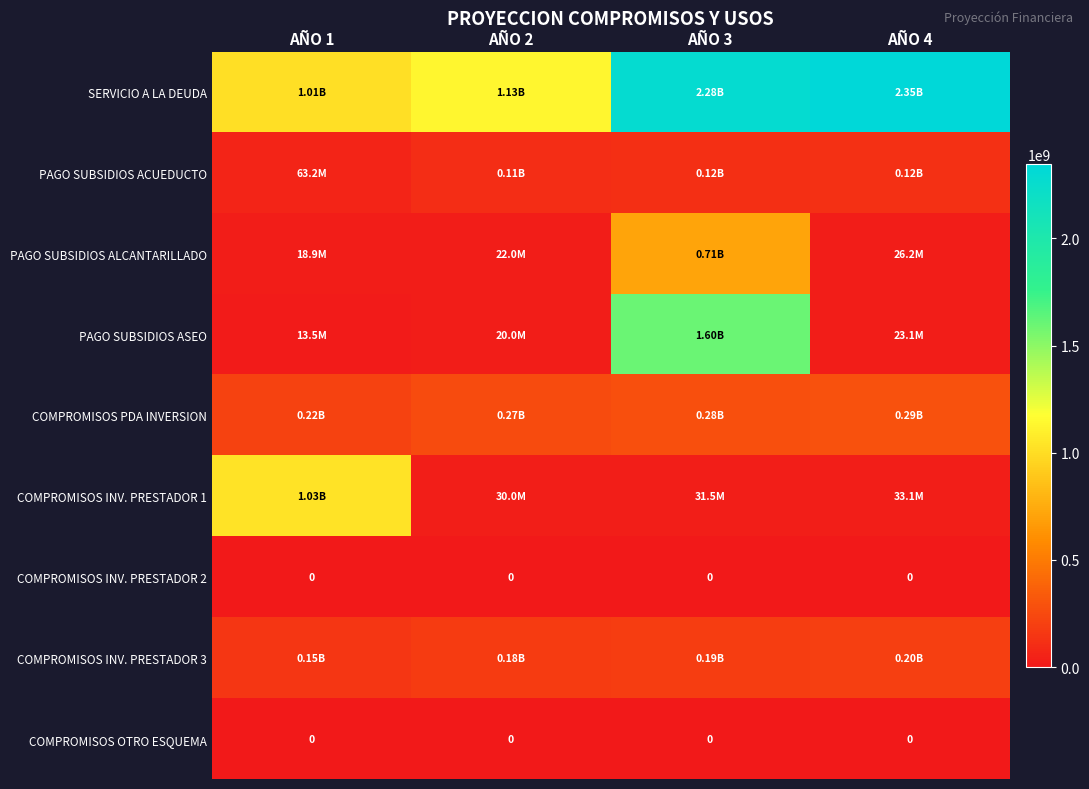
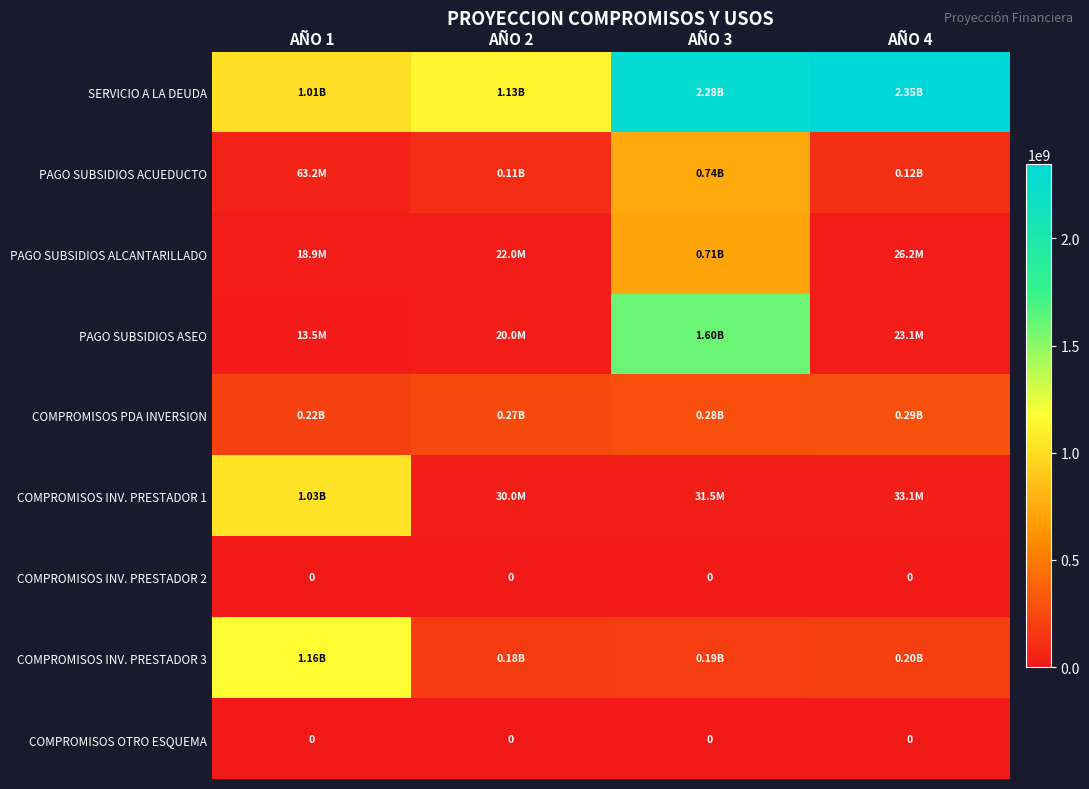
PAGO SUBSIDIOS ACUEDUCTO, AÑO 3: 0.12B -> 0.74B
COMPROMISOS INV. PRESTADOR 3, AÑO 1: 0.15B -> 1.16B
